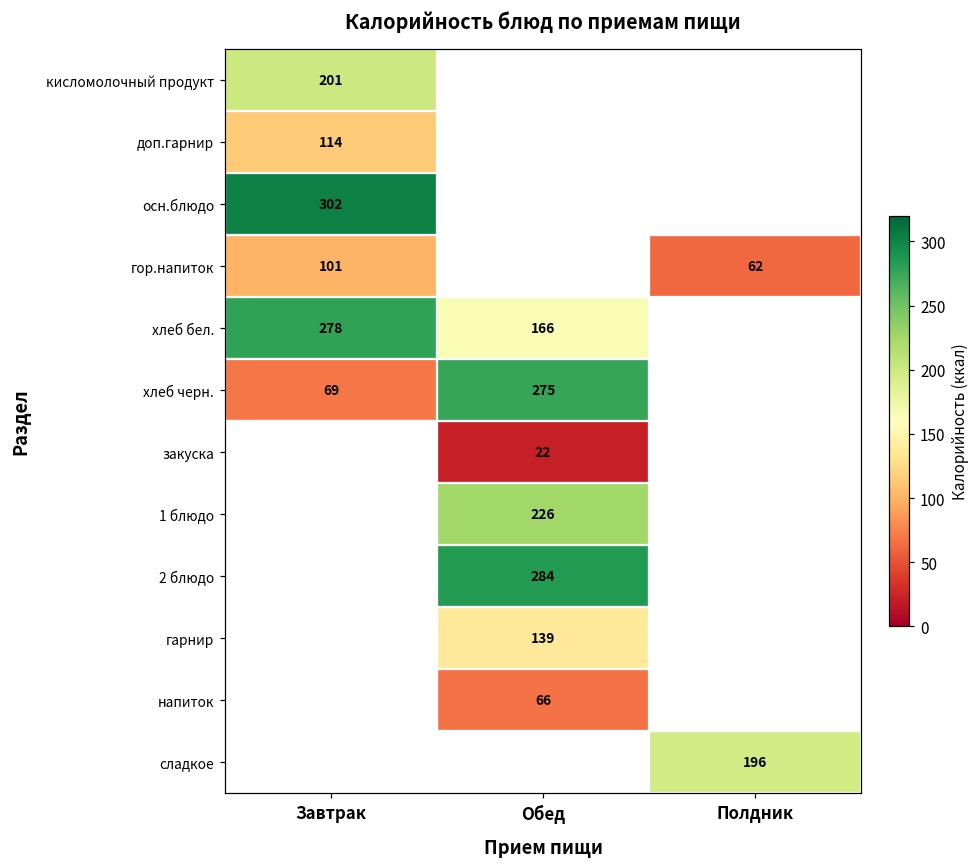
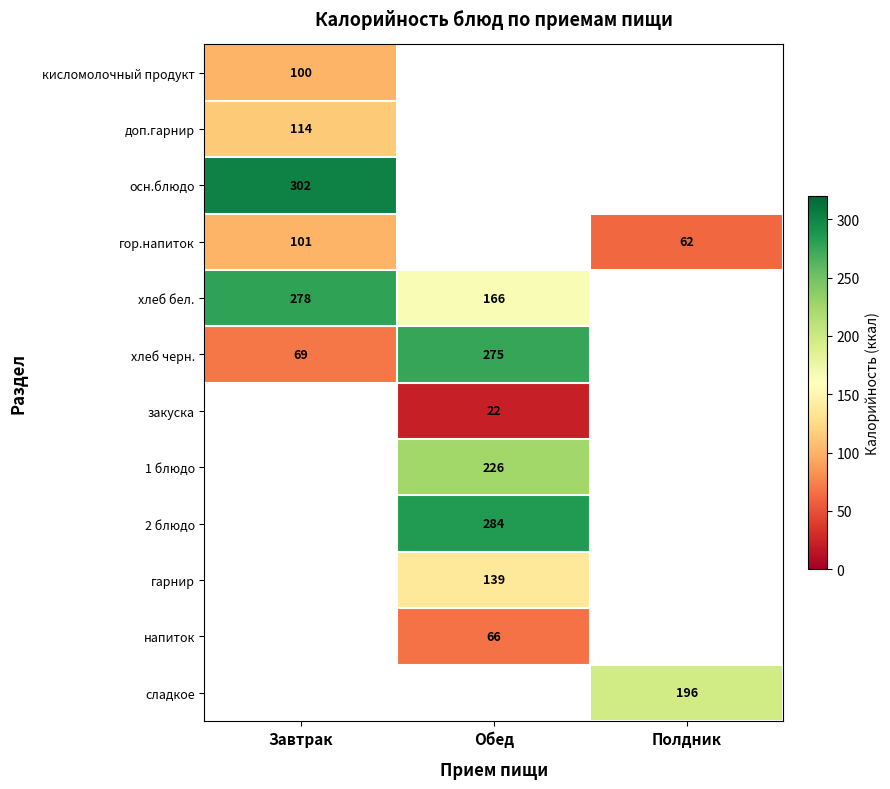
кисломолочный продукт, Завтрак: 201 -> 100
